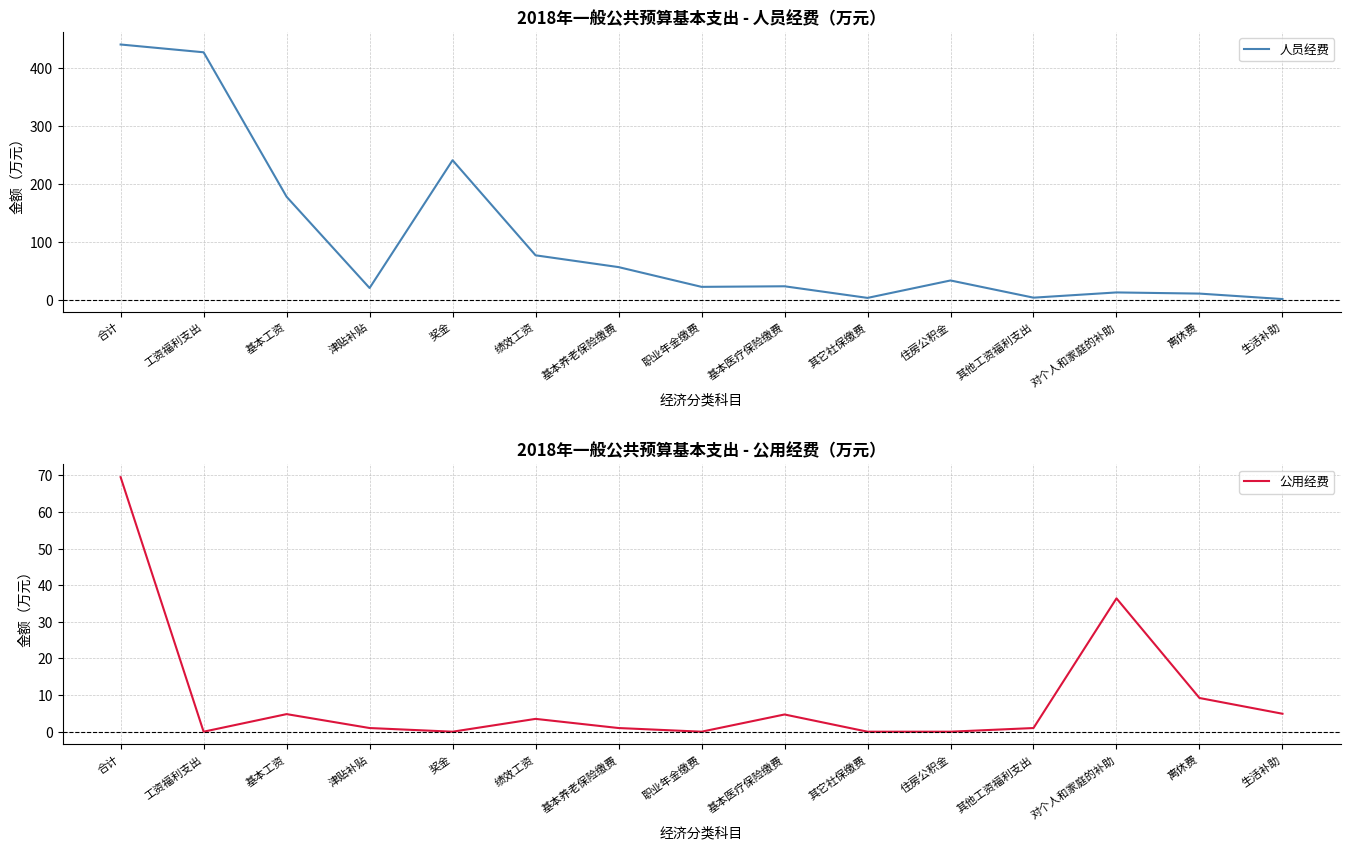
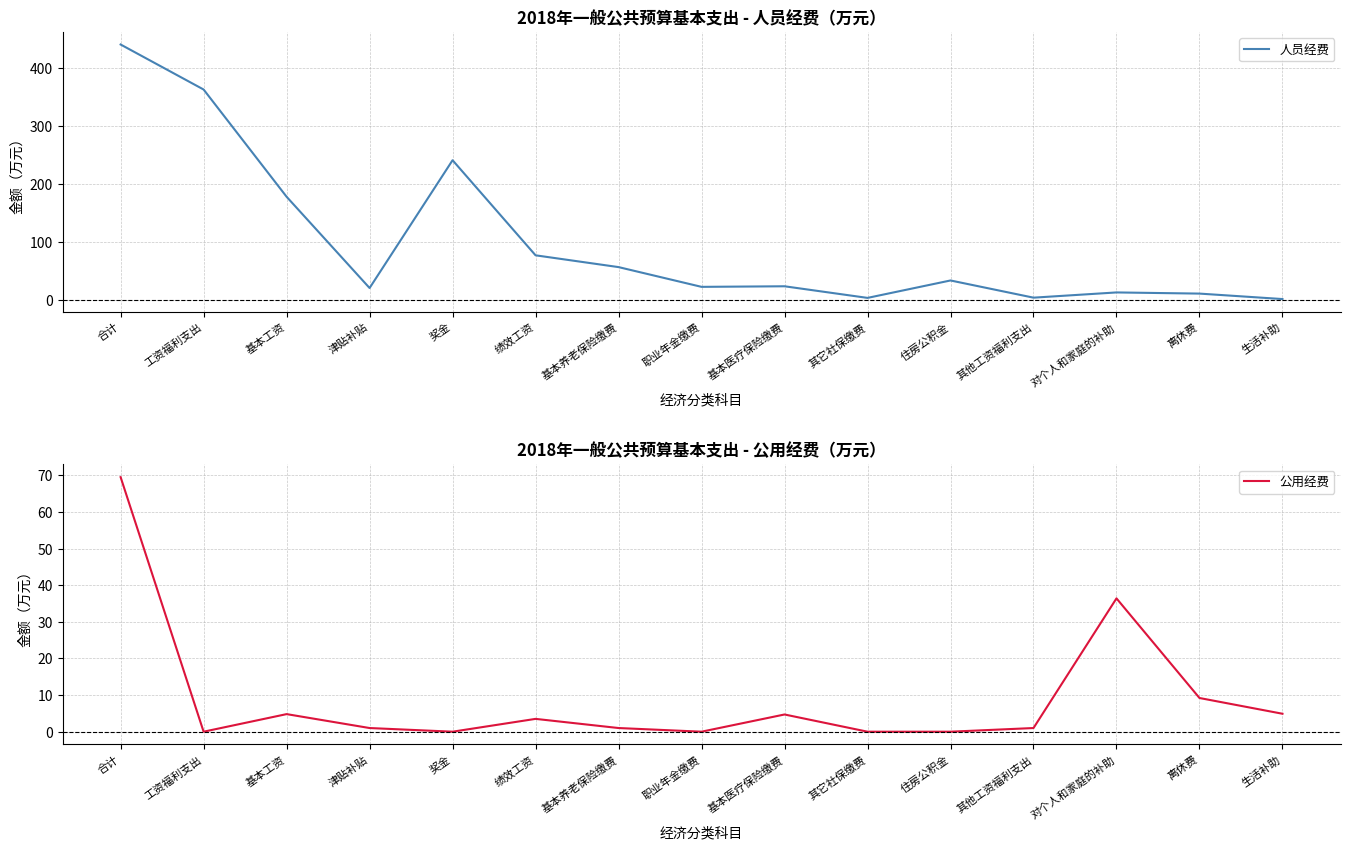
2018年一般公共预算基本支出 - 人员经费（万元）, 工资福利支出: 430 -> 360
